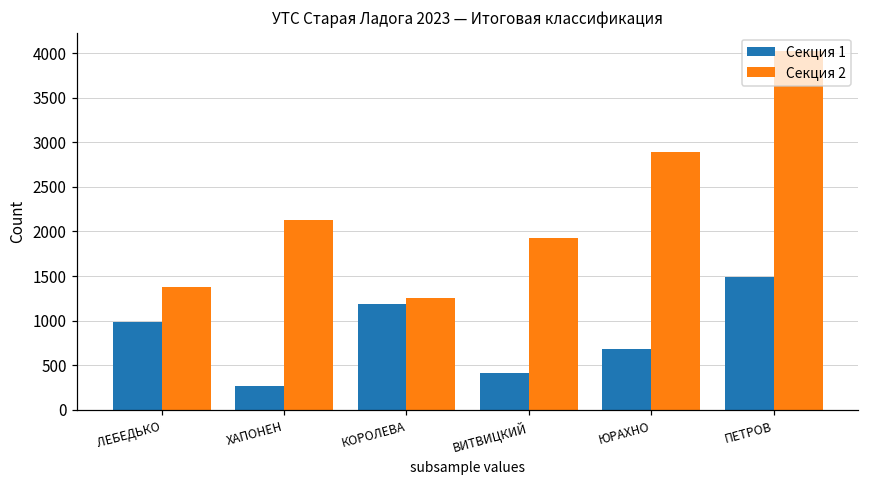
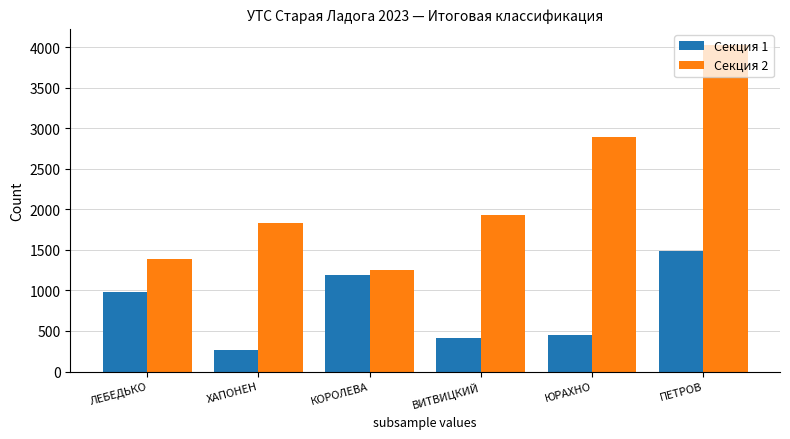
Секция 2, ХАПОНЕН: 2100 -> 1800
Секция 1, ЮРАХНО: 700 -> 500
